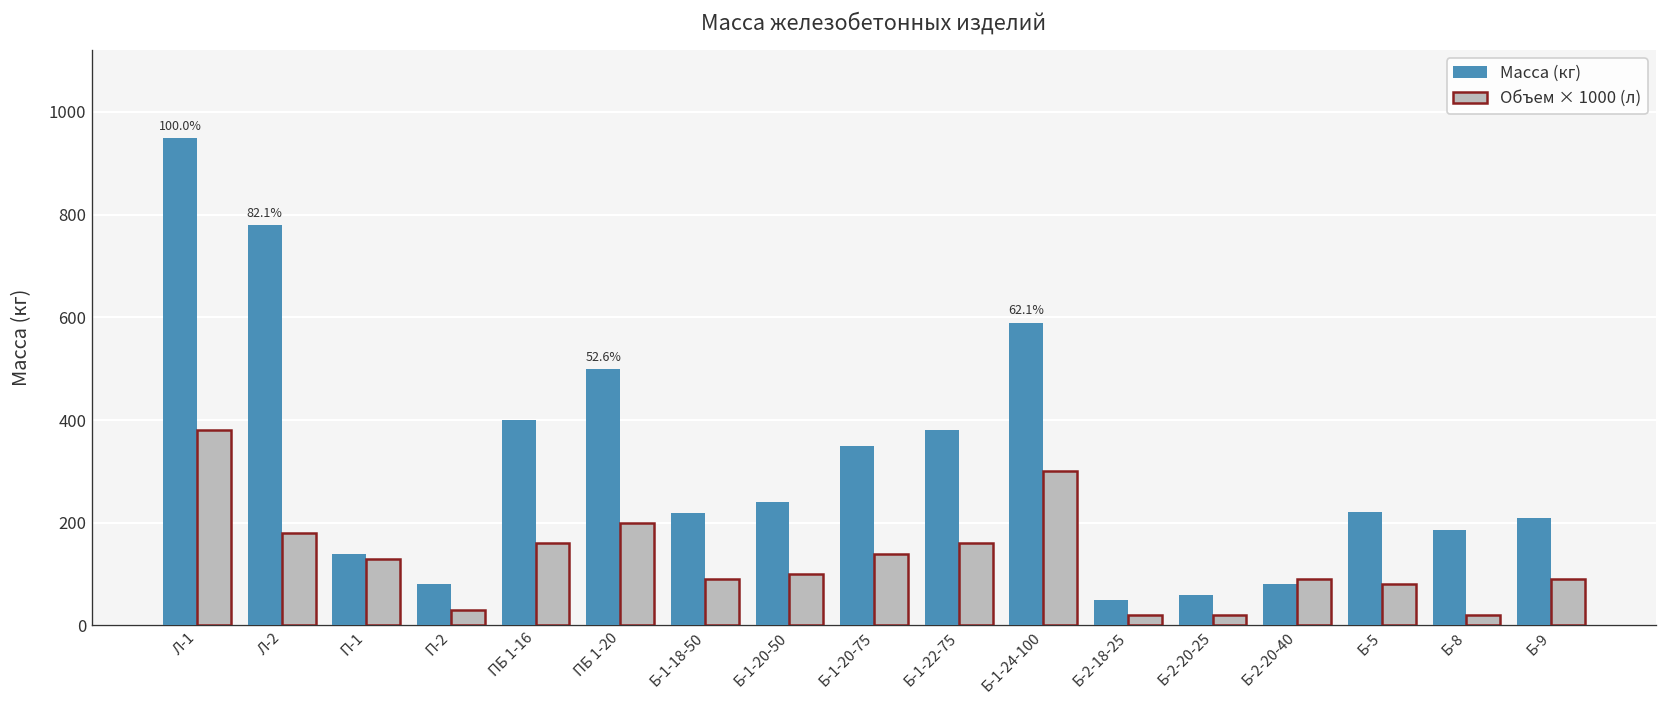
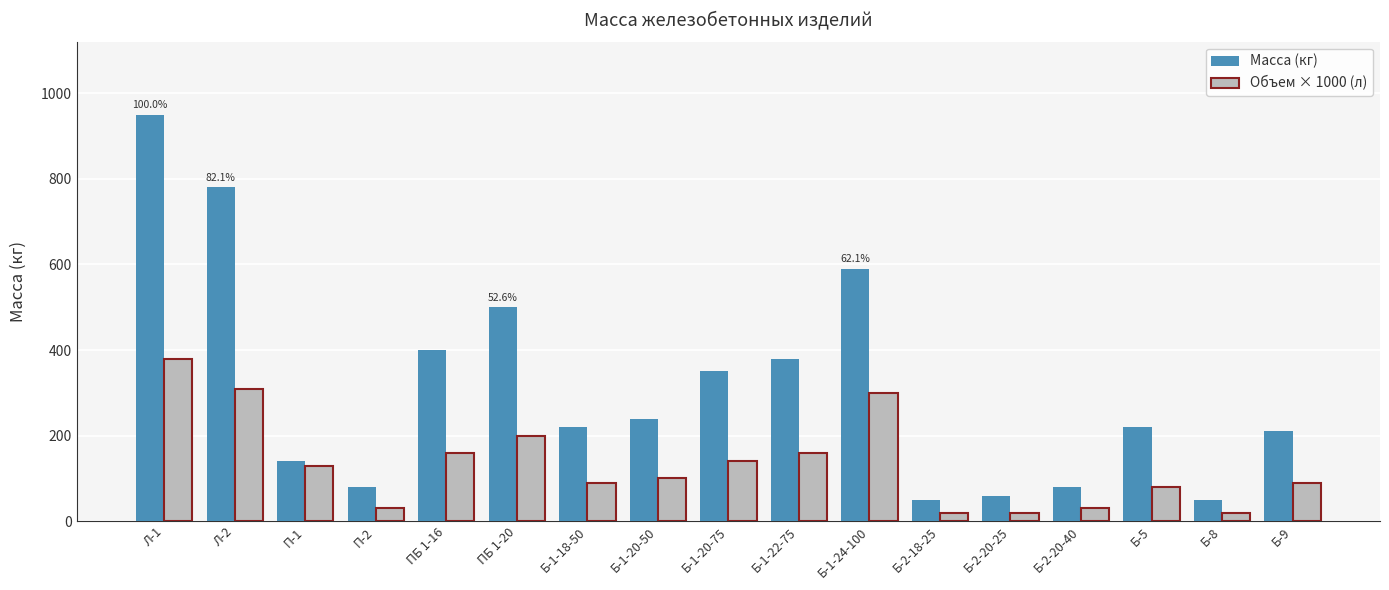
Объем × 1000 (л), Л-2: 180 -> 310
Объем × 1000 (л), Б-2-20-40: 90 -> 30
Масса (кг), Б-8: 190 -> 50
